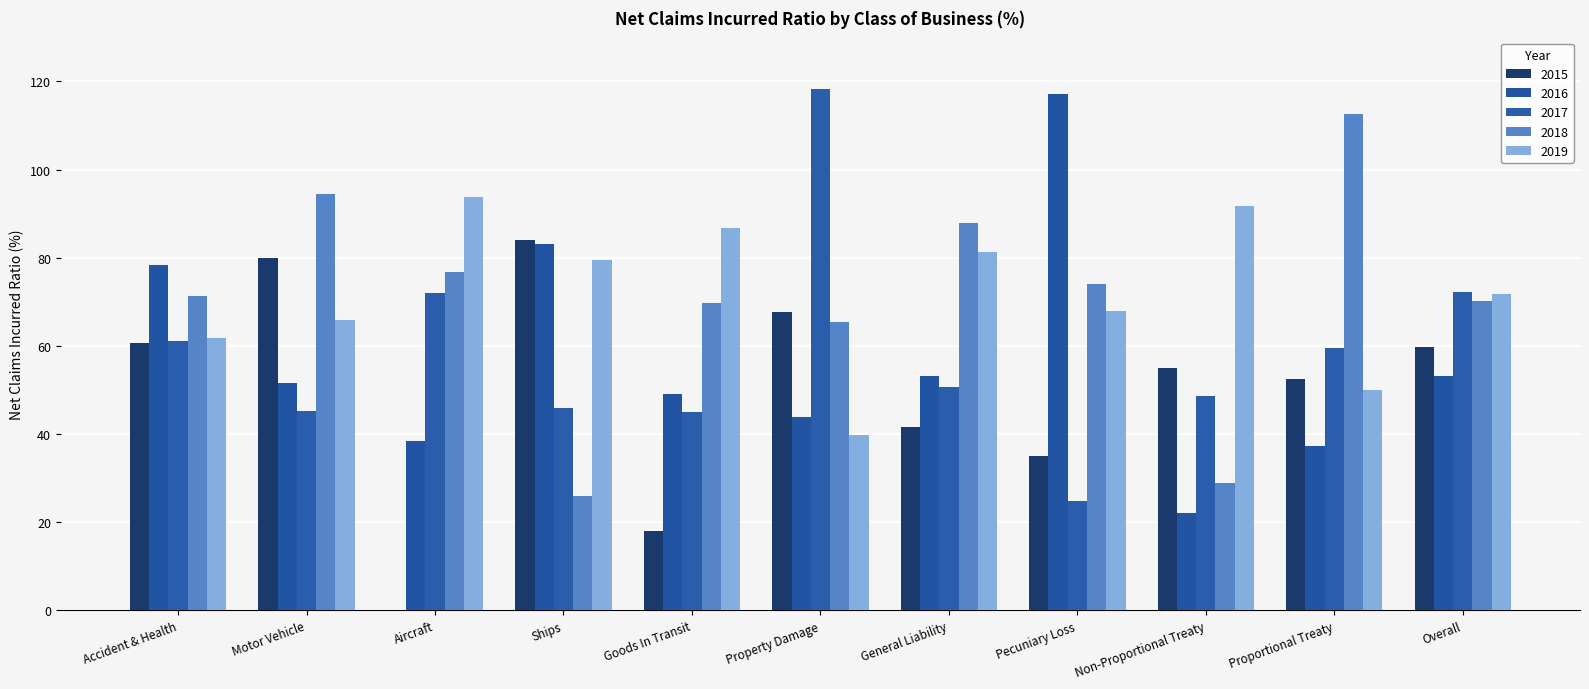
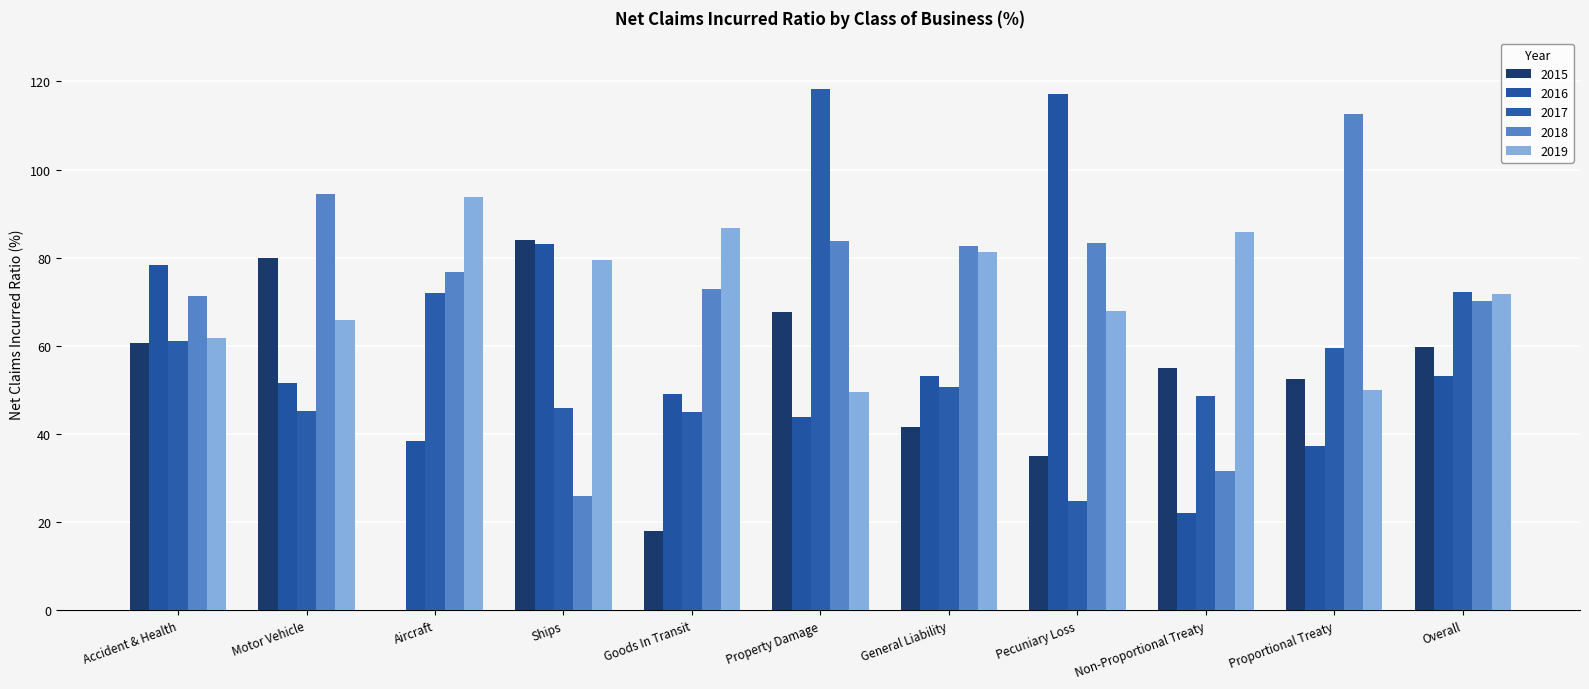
2018, Goods In Transit: 70 -> 73
2018, Property Damage: 66 -> 84
2019, Property Damage: 40 -> 50
2018, General Liability: 88 -> 83
2018, Pecuniary Loss: 74 -> 83
2018, Non-Proportional Treaty: 29 -> 32
2019, Non-Proportional Treaty: 92 -> 86
